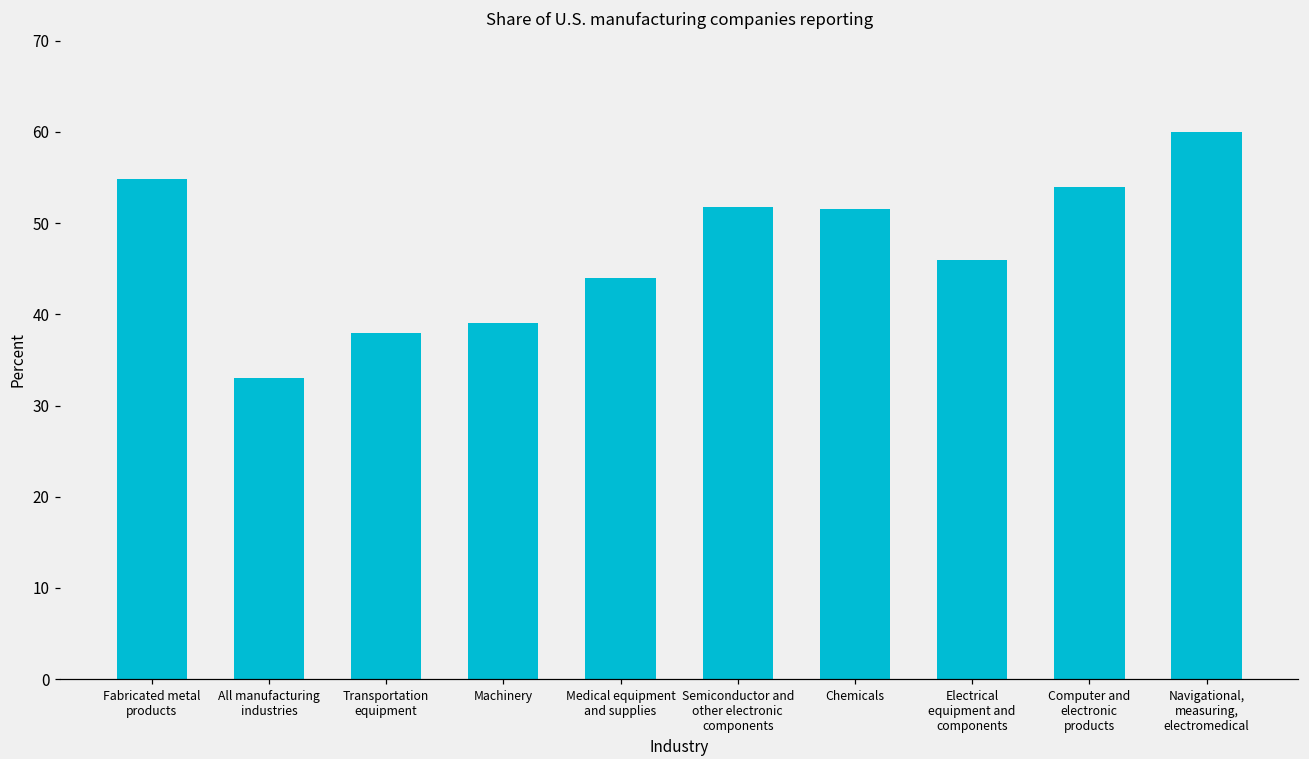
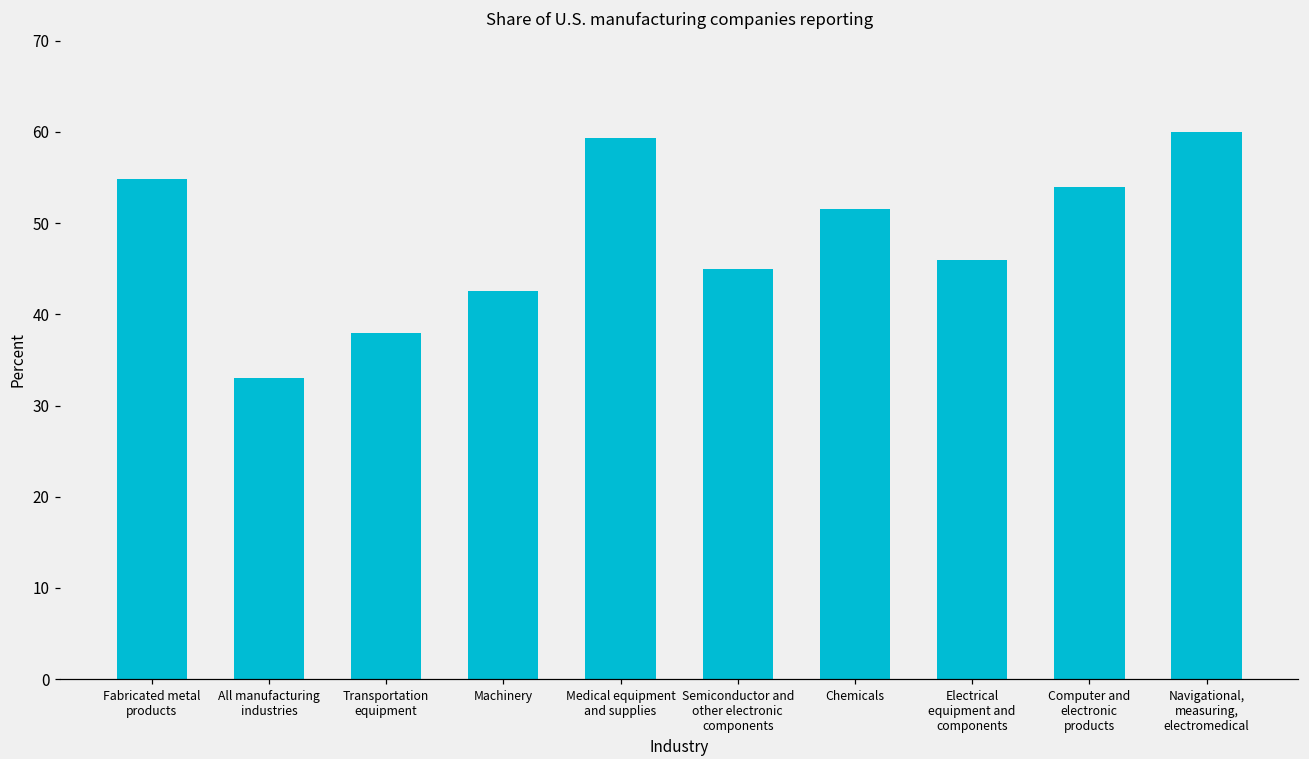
Machinery: 39 -> 43
Medical equipment and supplies: 44 -> 59
Semiconductor and other electronic components: 52 -> 45
